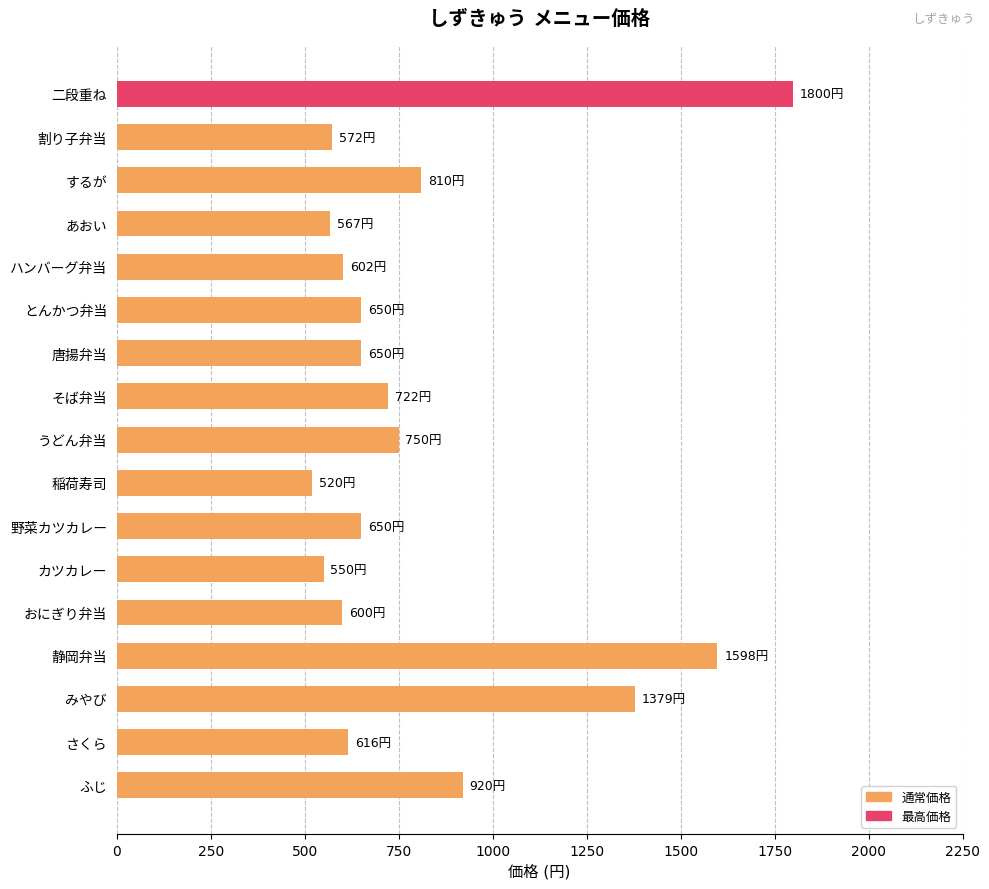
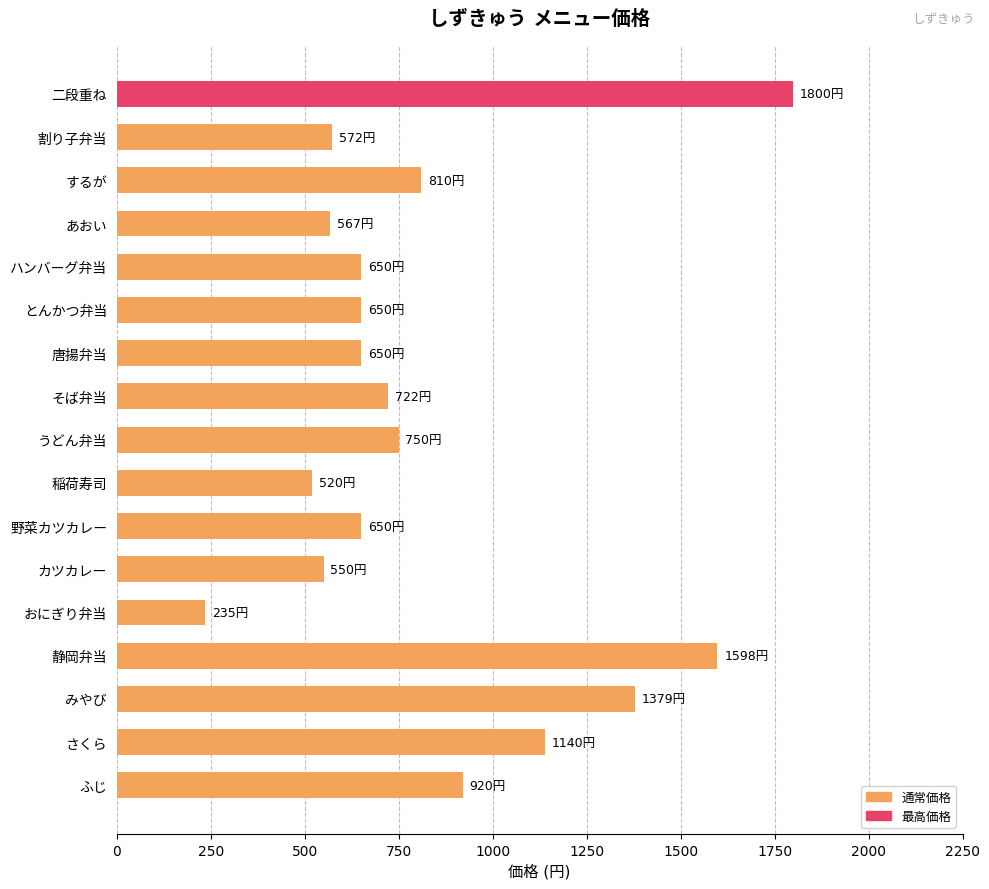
ハンバーグ弁当: 602円 -> 650円
おにぎり弁当: 600円 -> 235円
さくら: 616円 -> 1140円
